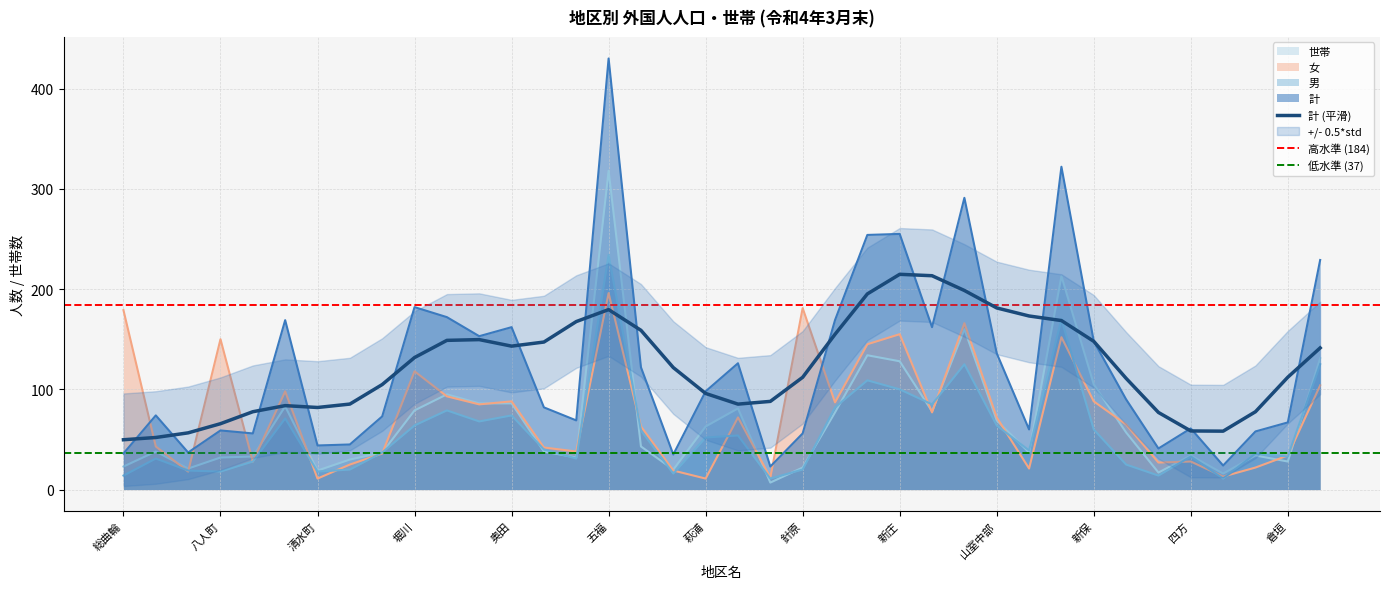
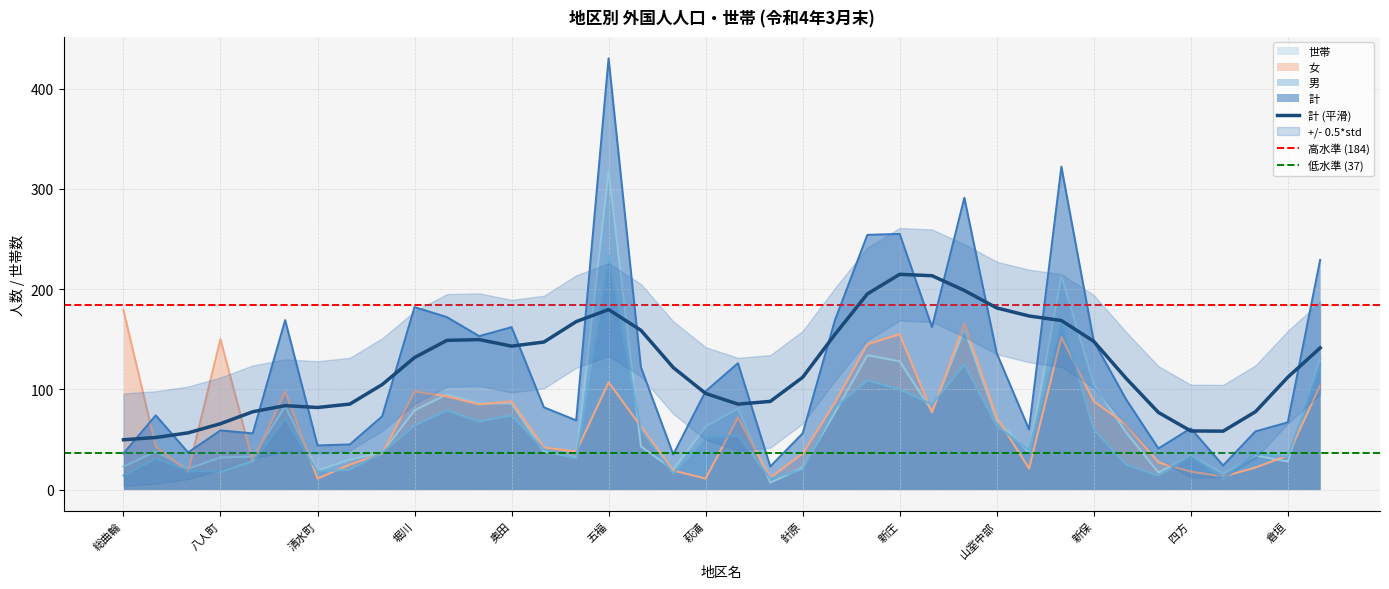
女, 堀川: 118 -> 98
女, 五福: 196 -> 107
女, 針原: 181 -> 36
女, 四方: 28 -> 18
